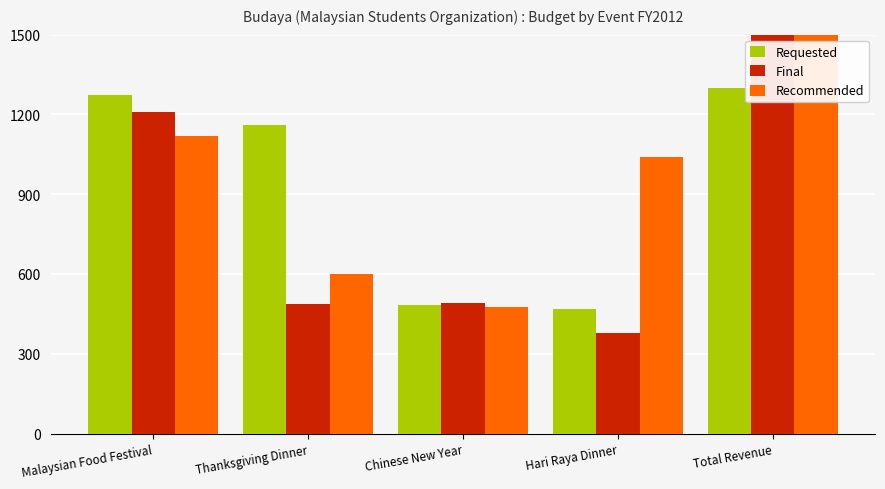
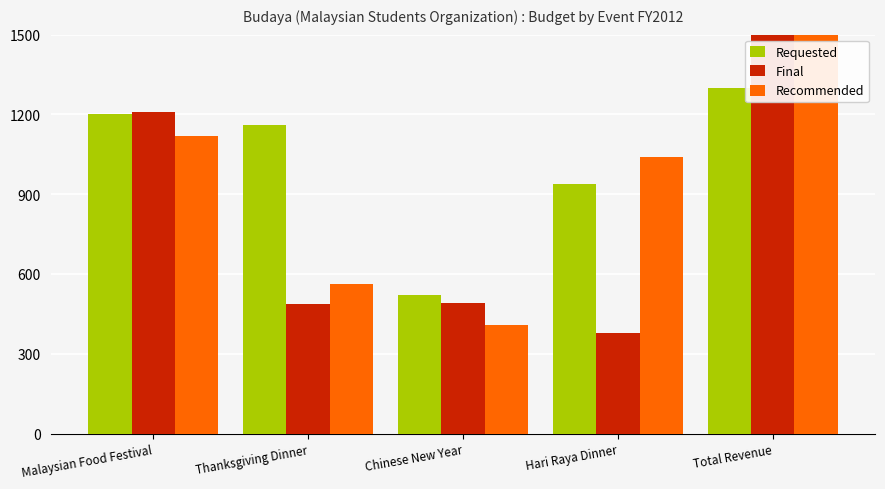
Requested, Malaysian Food Festival: 1270 -> 1200
Recommended, Thanksgiving Dinner: 600 -> 560
Requested, Chinese New Year: 480 -> 520
Recommended, Chinese New Year: 480 -> 410
Requested, Hari Raya Dinner: 470 -> 940
